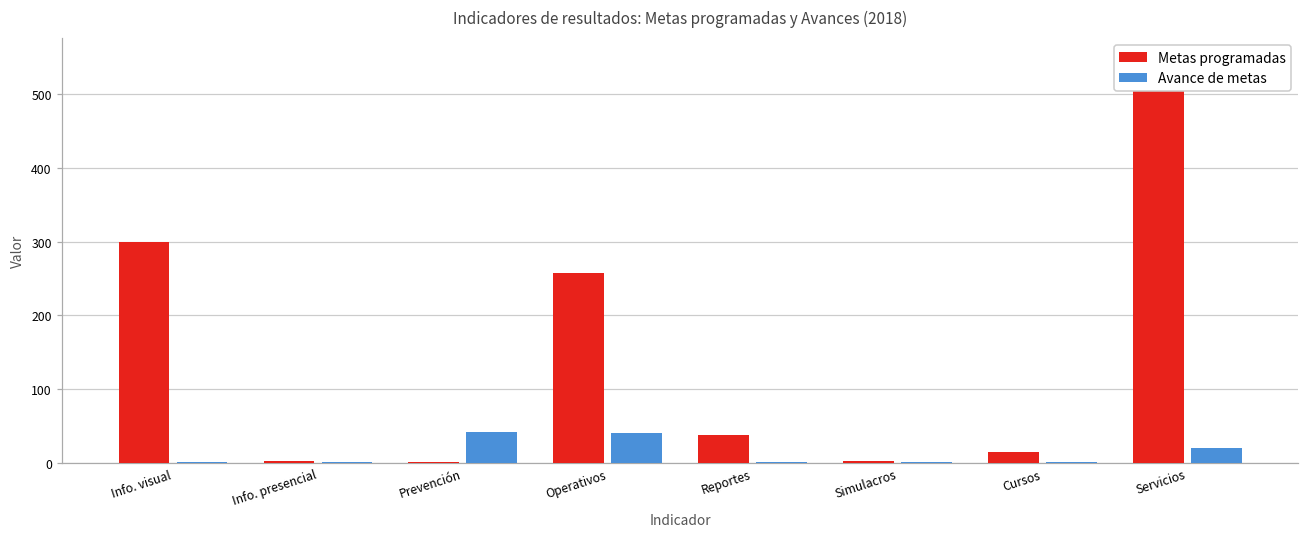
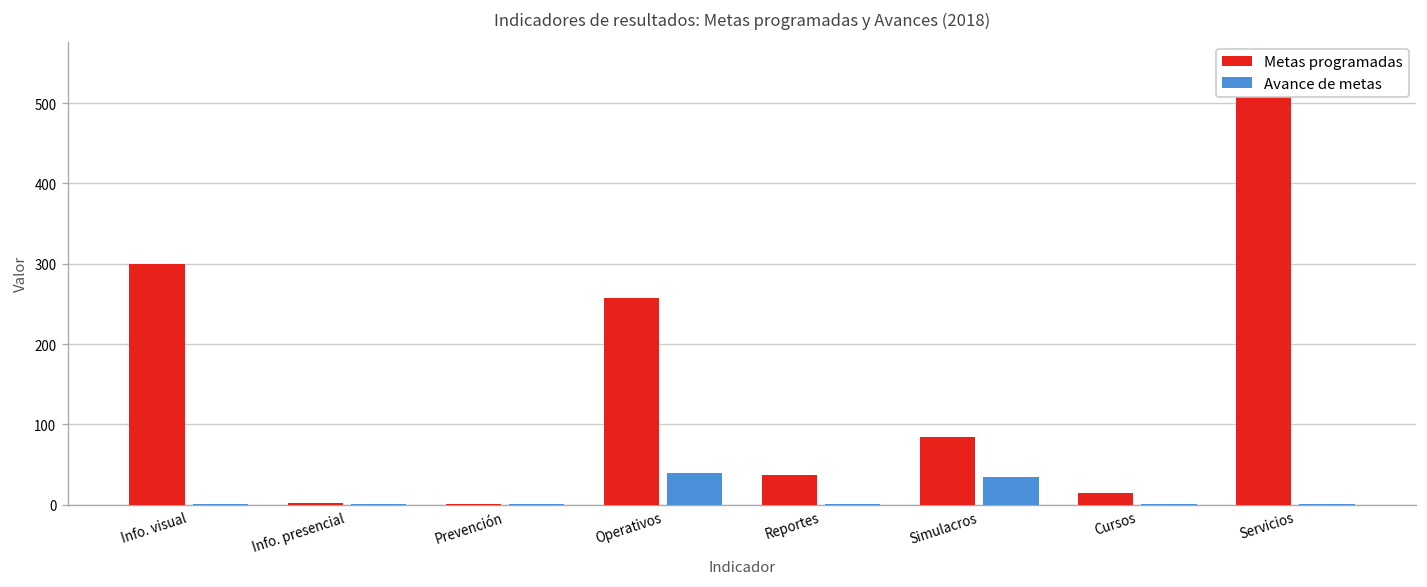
Avance de metas, Prevención: 40 -> 0
Metas programadas, Simulacros: 0 -> 80
Avance de metas, Simulacros: 0 -> 30
Avance de metas, Servicios: 20 -> 0
